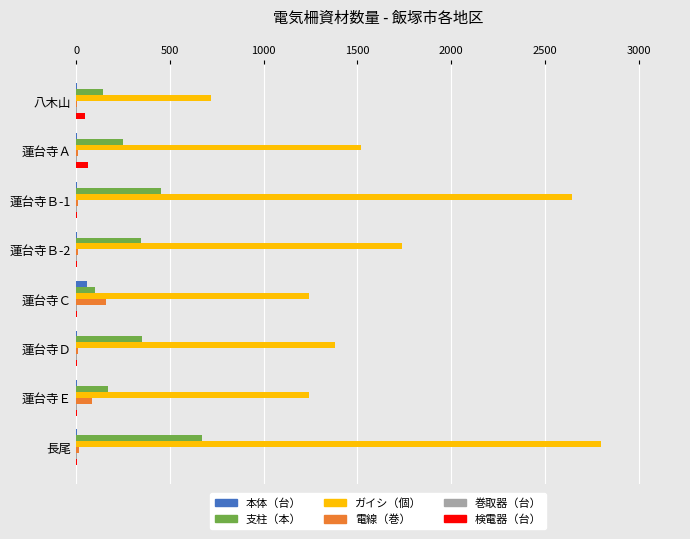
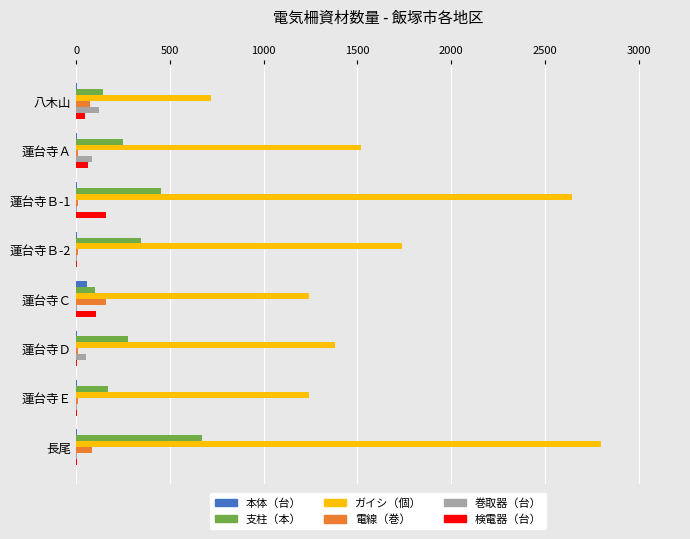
電線（巻）, 八木山: 10 -> 80
巻取器（台）, 八木山: 0 -> 120
巻取器（台）, 蓮台寺Ａ: 0 -> 80
検電器（台）, 蓮台寺Ｂ-1: 0 -> 160
検電器（台）, 蓮台寺Ｃ: 0 -> 110
支柱（本）, 蓮台寺Ｄ: 350 -> 280
巻取器（台）, 蓮台寺Ｄ: 0 -> 50
電線（巻）, 蓮台寺Ｅ: 80 -> 10
電線（巻）, 長尾: 10 -> 80
